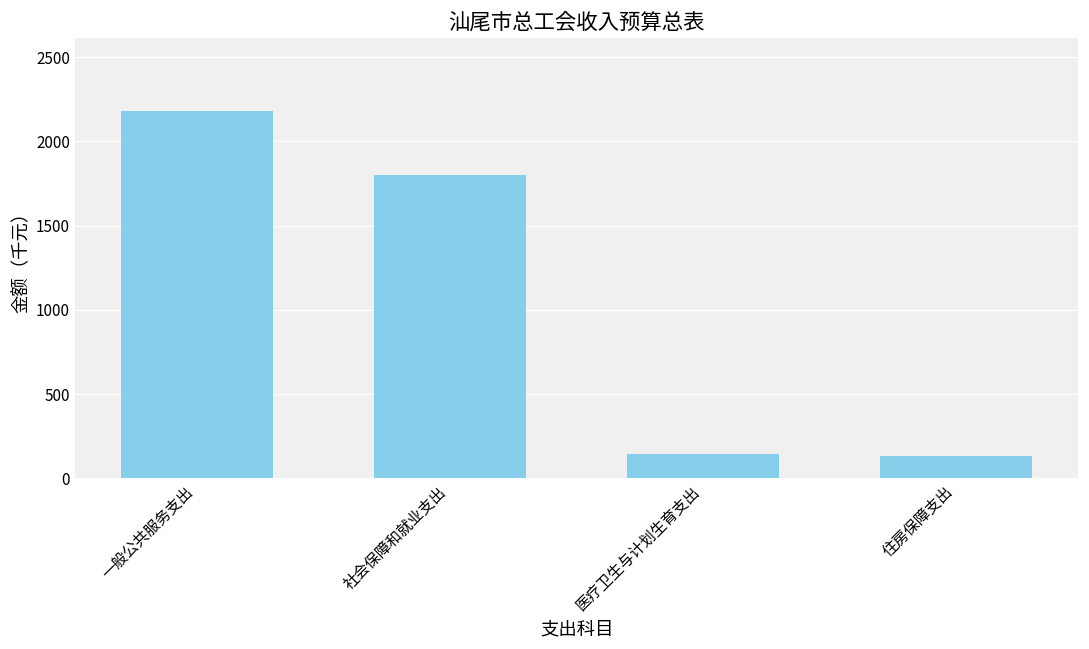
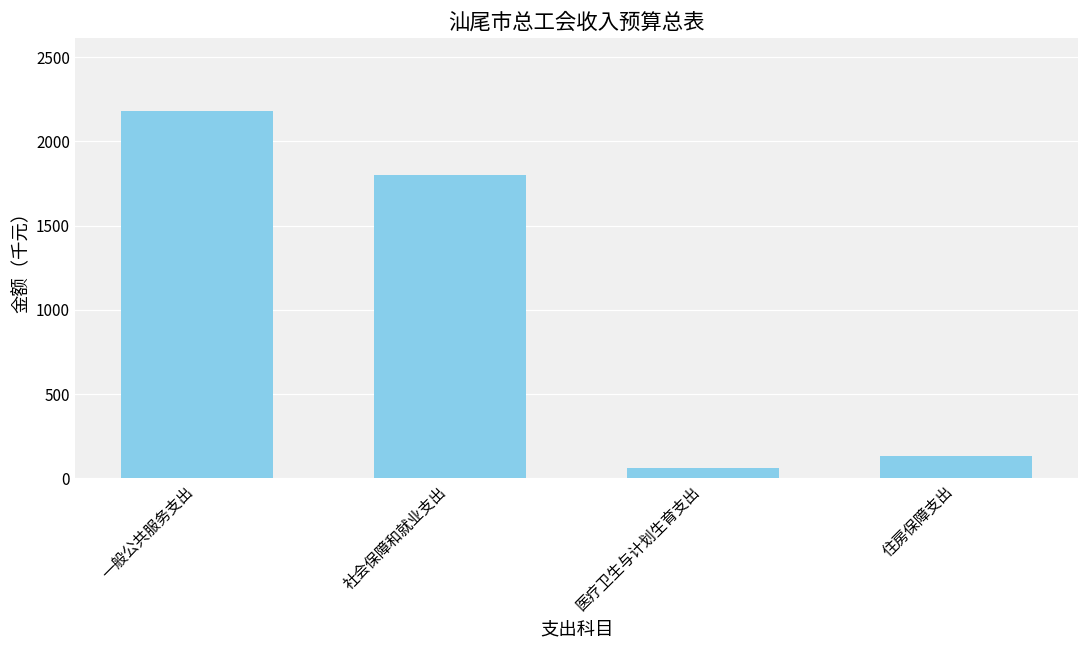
医疗卫生与计划生育支出: 140 -> 60
